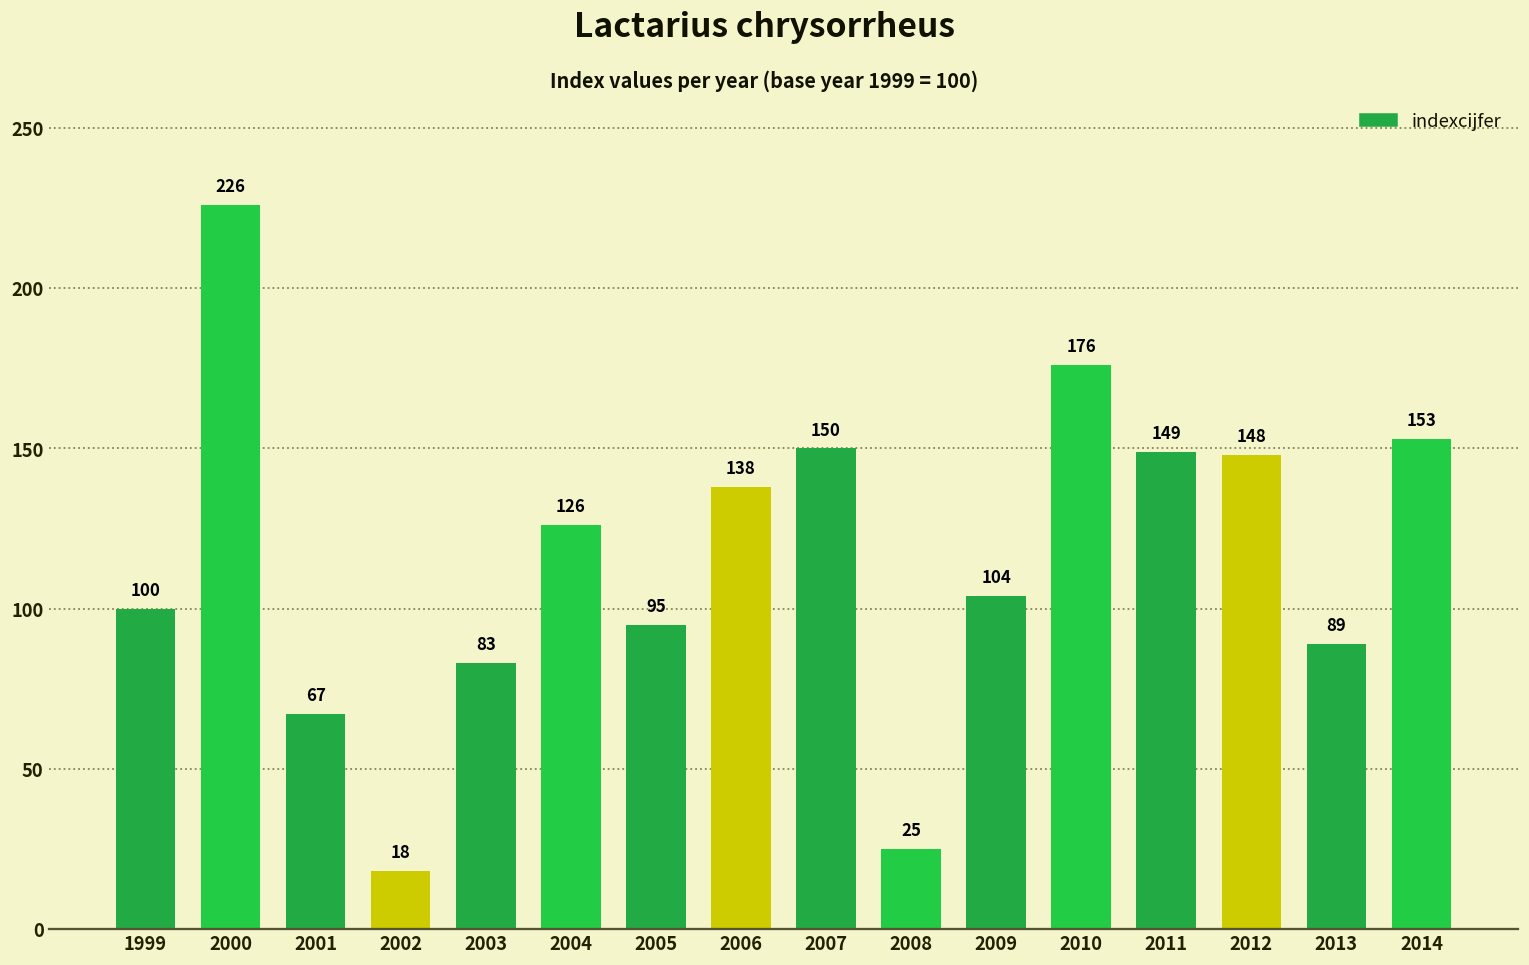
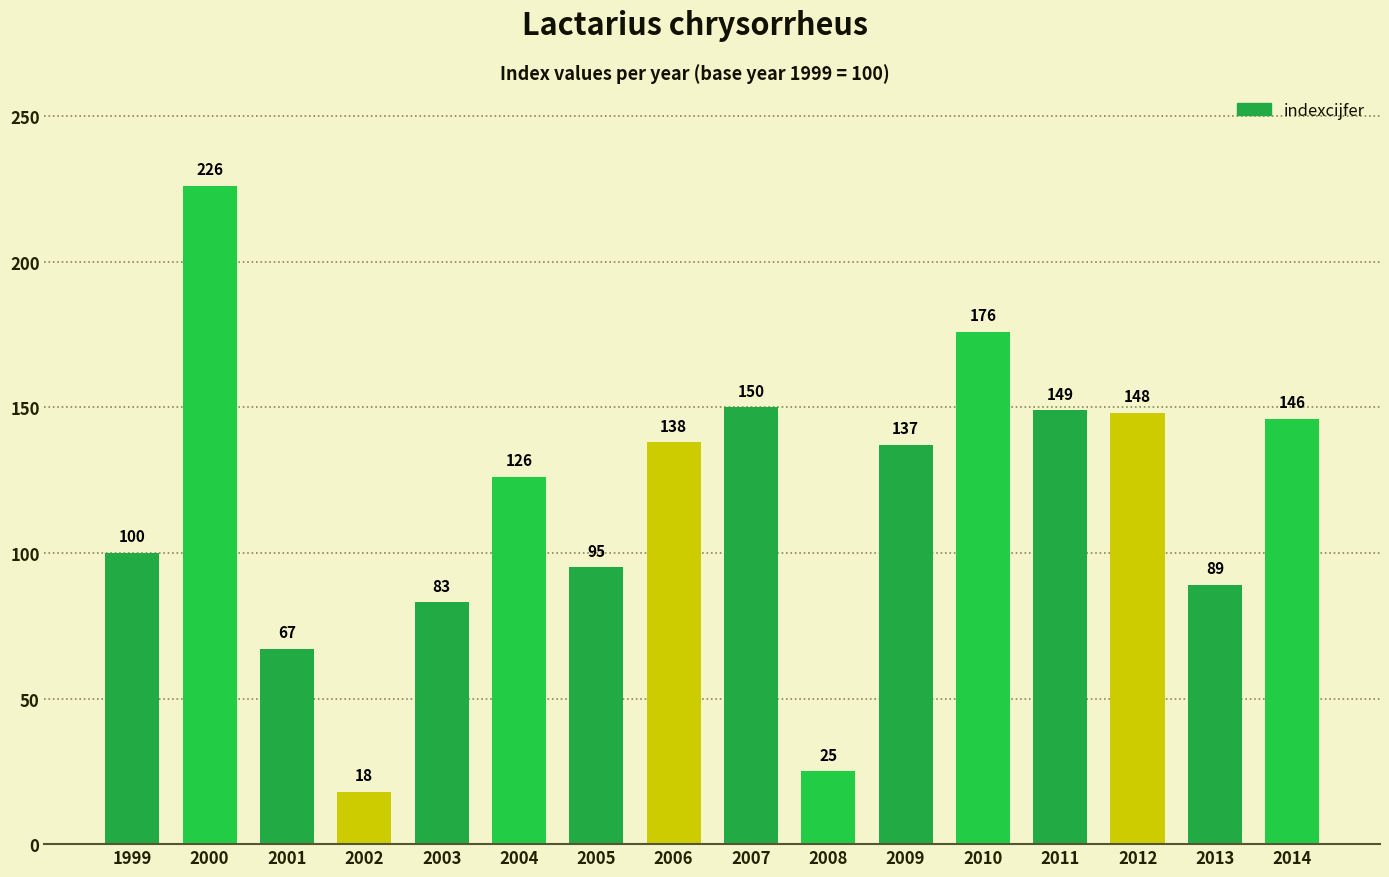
2009: 104 -> 137
2014: 153 -> 146
